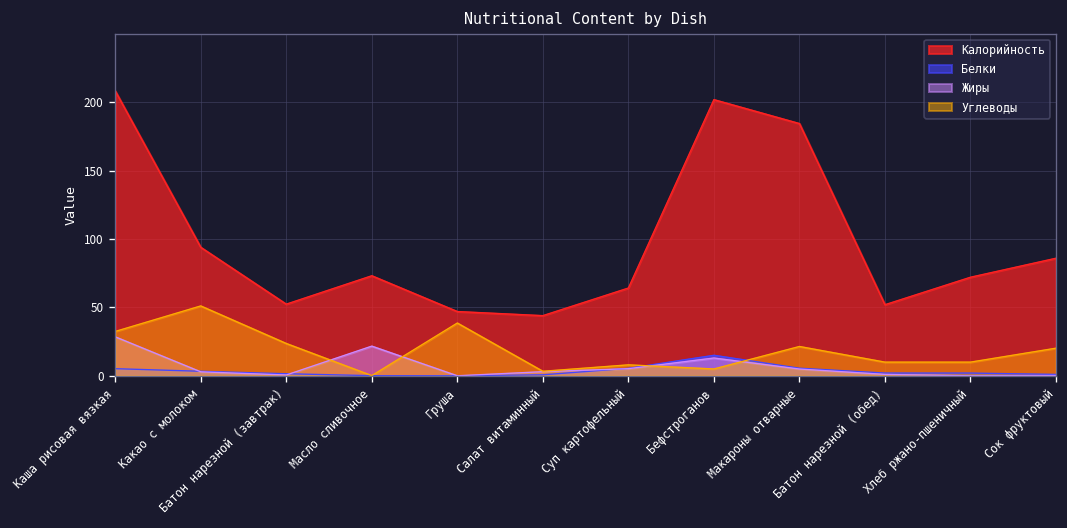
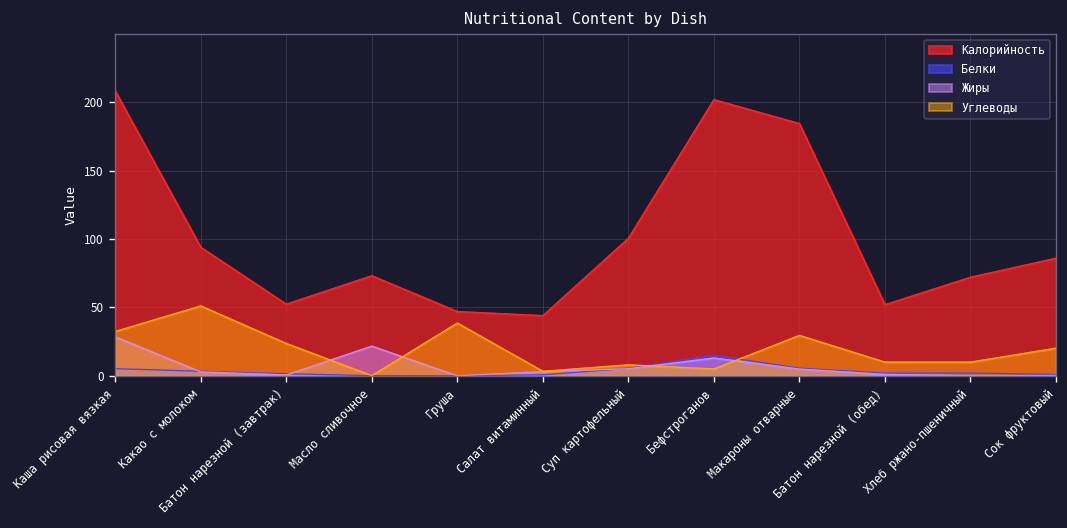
Калорийность, Суп картофельный: 64 -> 101
Углеводы, Макароны отварные: 21 -> 30
